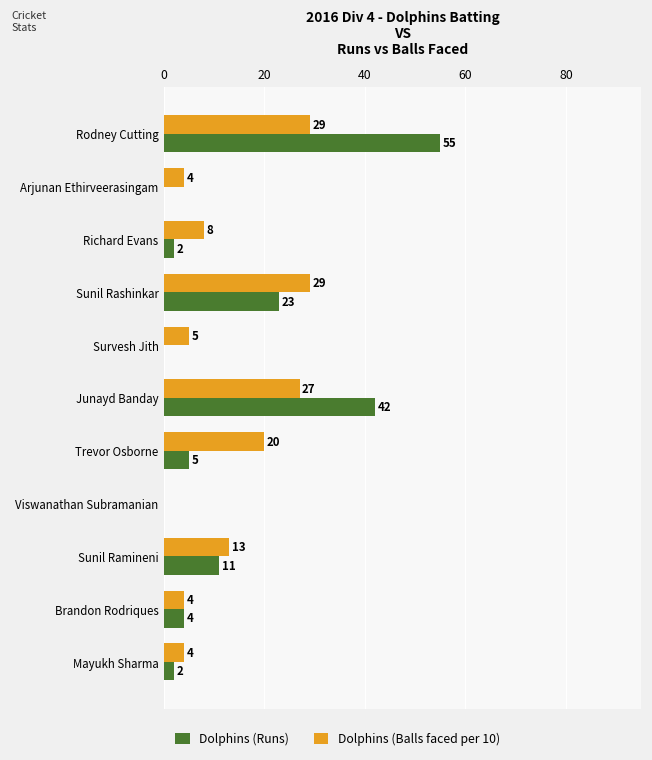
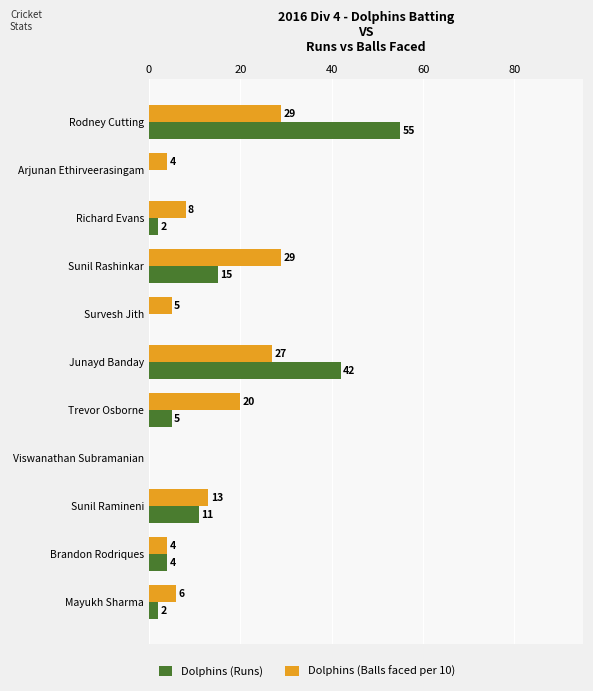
Dolphins (Runs), Sunil Rashinkar: 23 -> 15
Dolphins (Balls faced per 10), Mayukh Sharma: 4 -> 6
